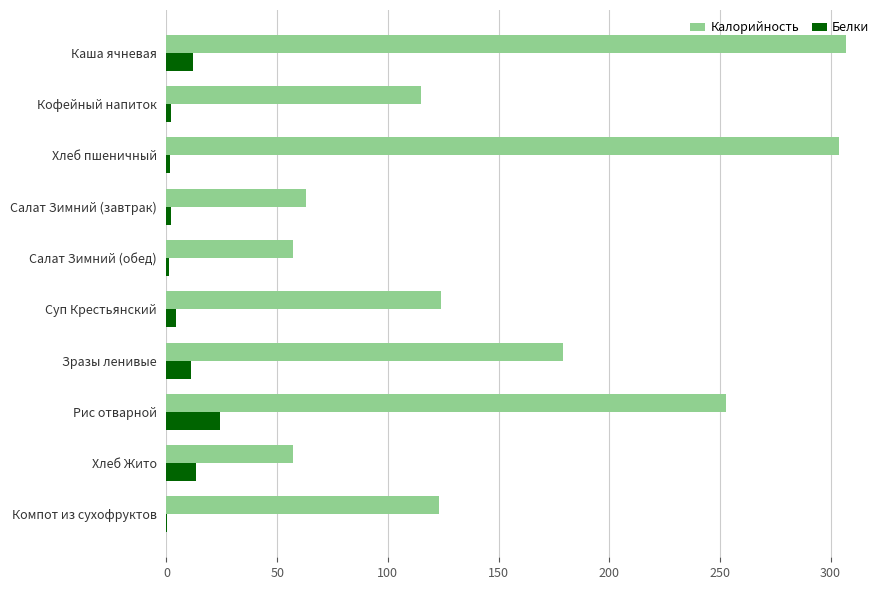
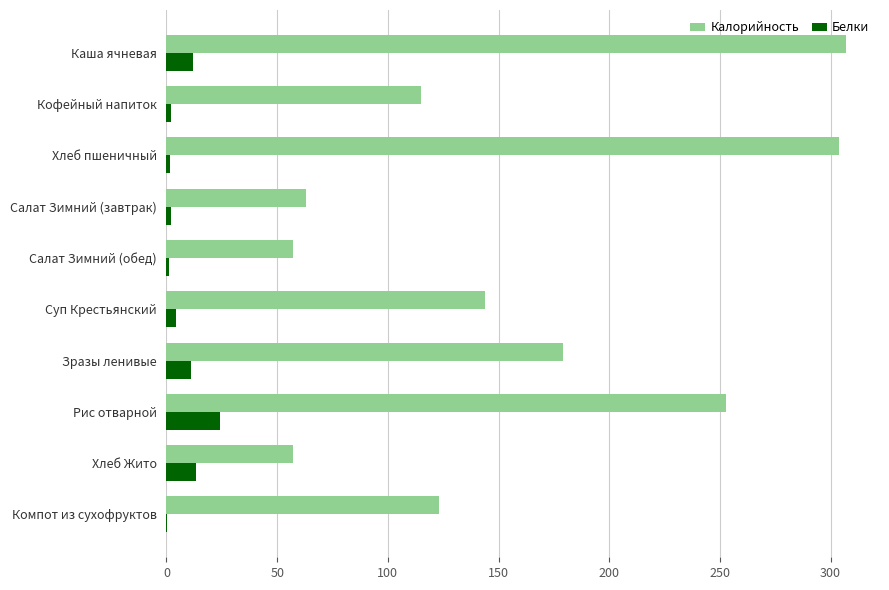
Калорийность, Суп Крестьянский: 124 -> 144
